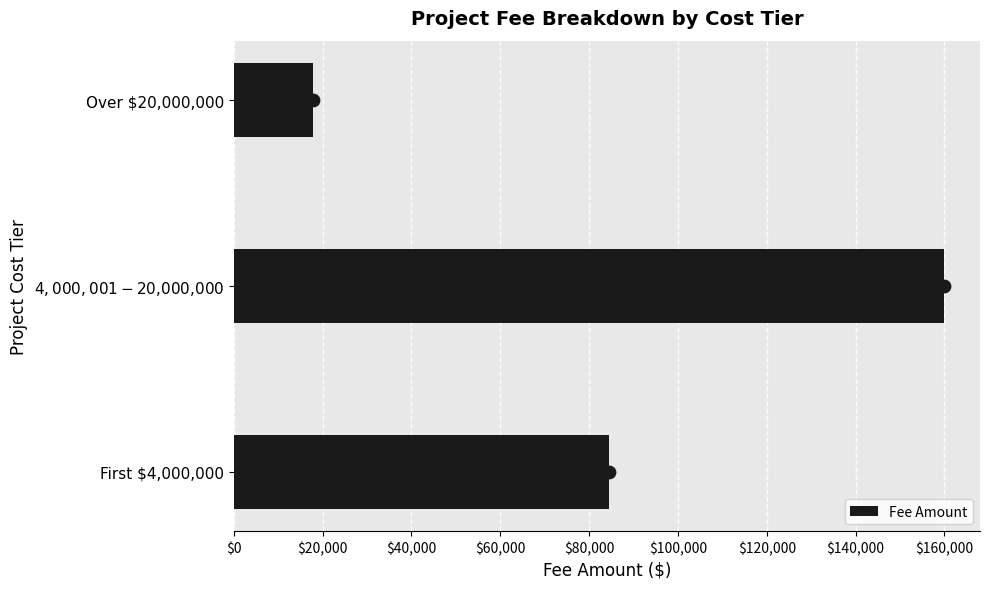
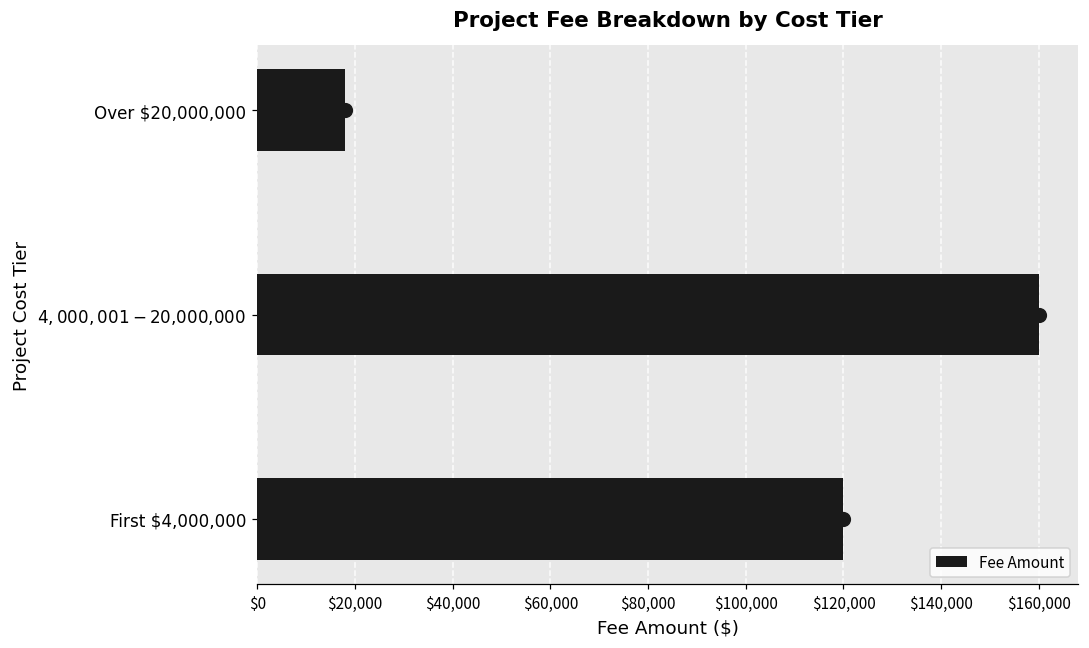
First $4,000,000: $85,000 -> $120,000
